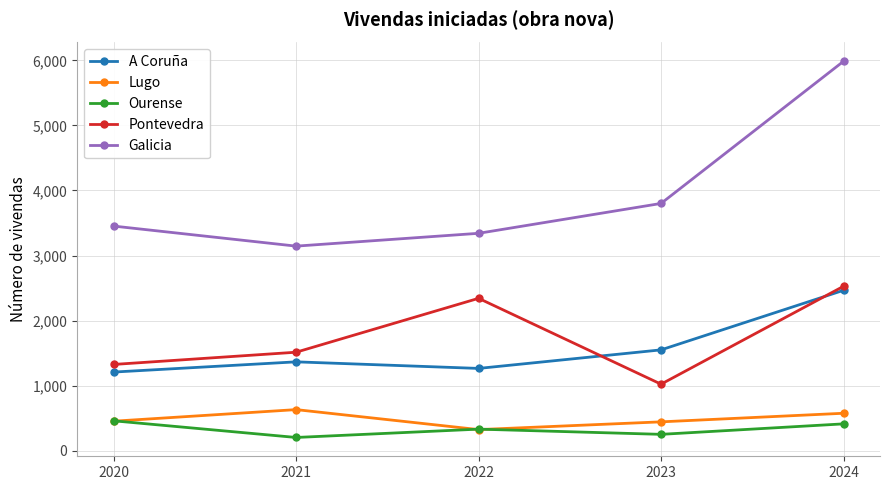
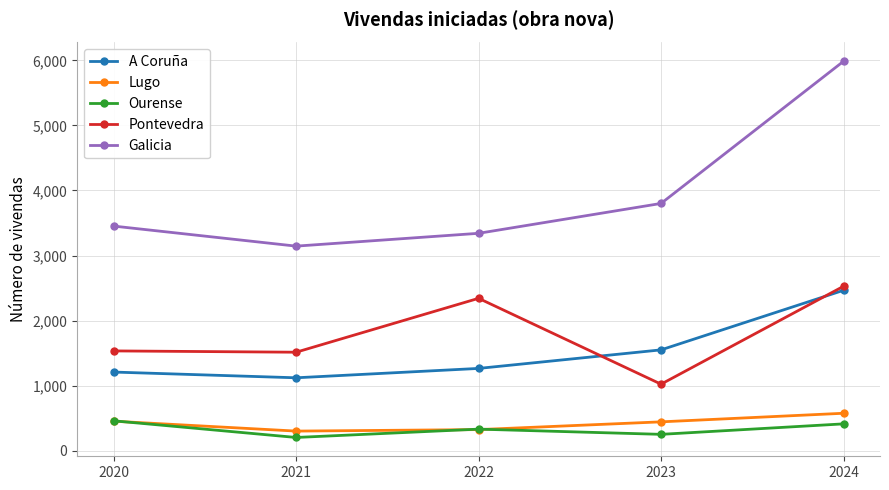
Pontevedra, 2020: 1,300 -> 1,500
A Coruña, 2021: 1,400 -> 1,100
Lugo, 2021: 600 -> 300
